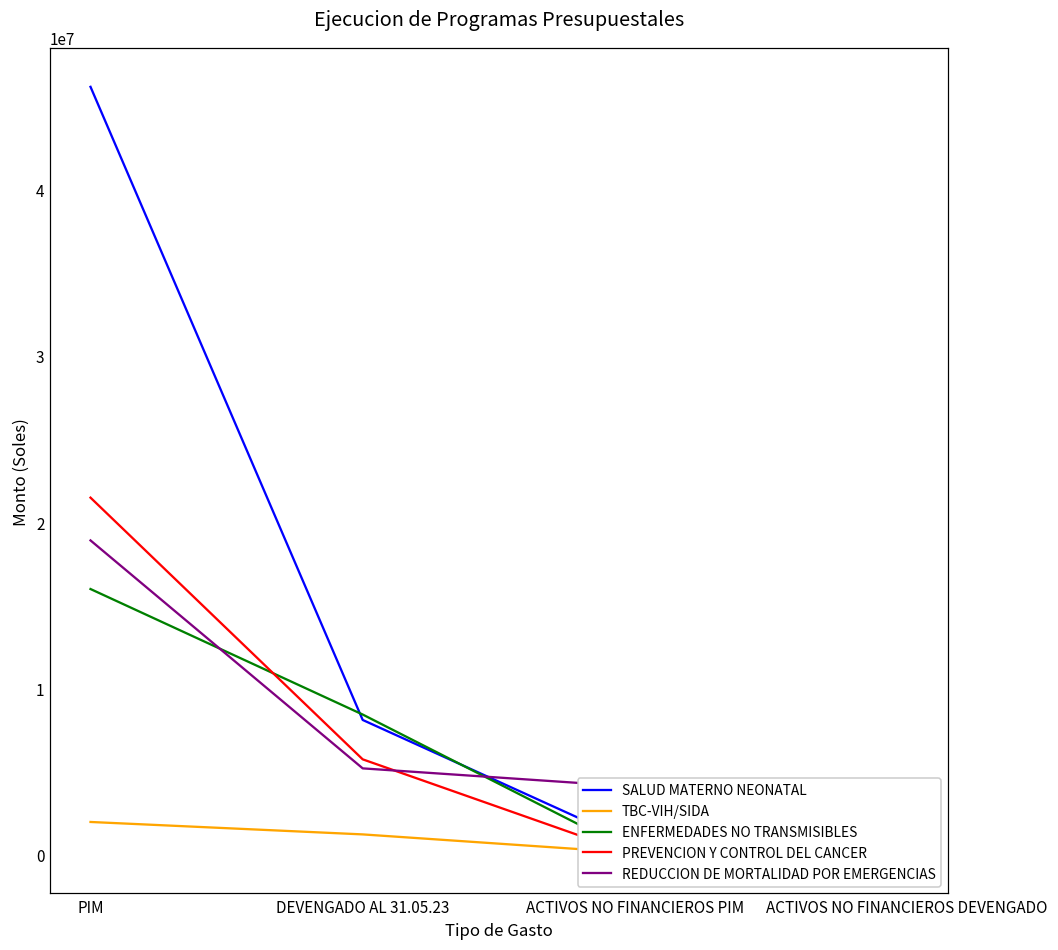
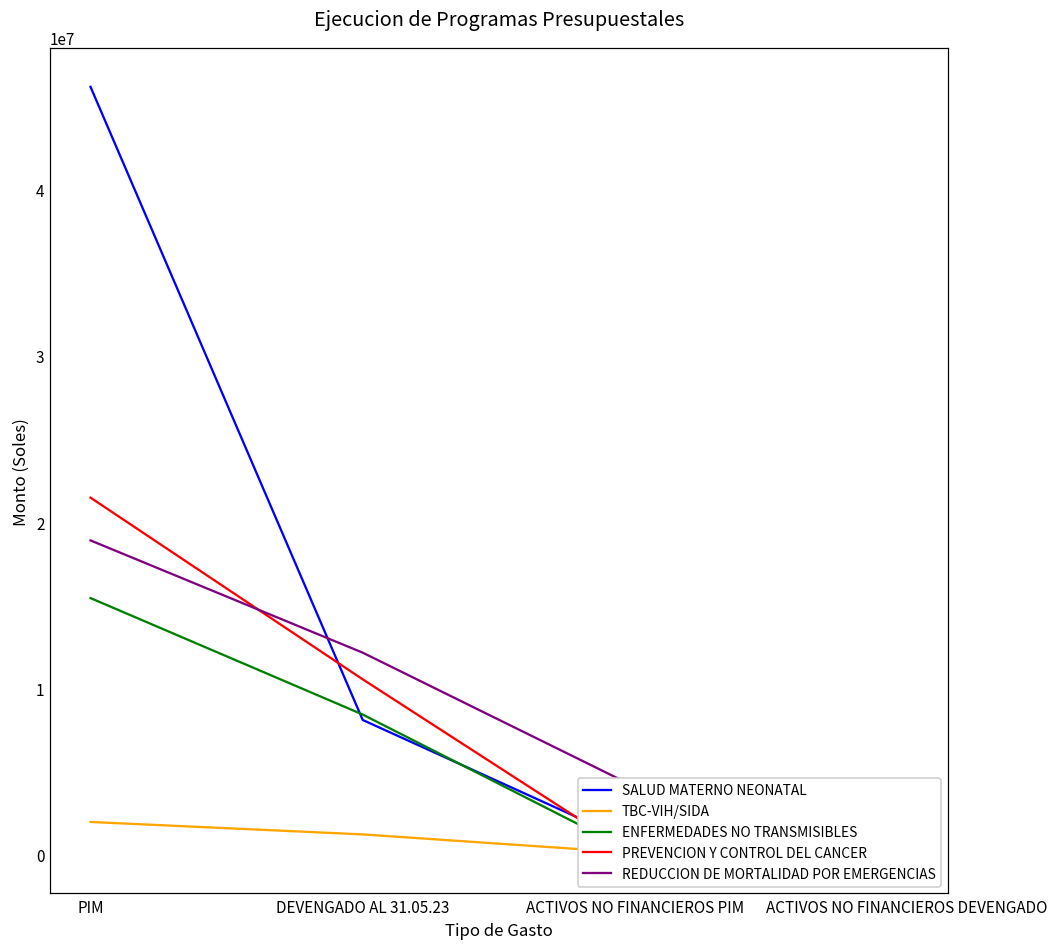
ENFERMEDADES NO TRANSMISIBLES, PIM: 16000000 -> 15400000
PREVENCION Y CONTROL DEL CANCER, DEVENGADO AL 31.05.23: 5700000 -> 10600000
REDUCCION DE MORTALIDAD POR EMERGENCIAS, DEVENGADO AL 31.05.23: 5200000 -> 12200000
